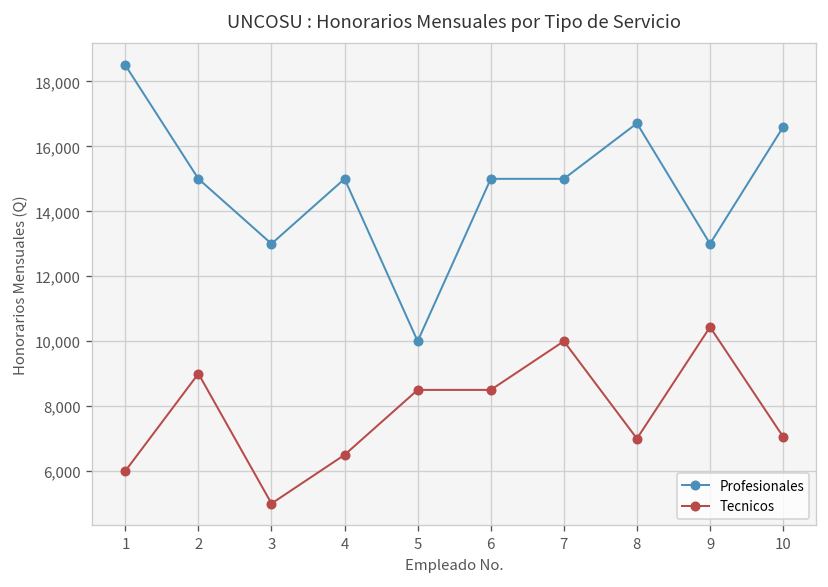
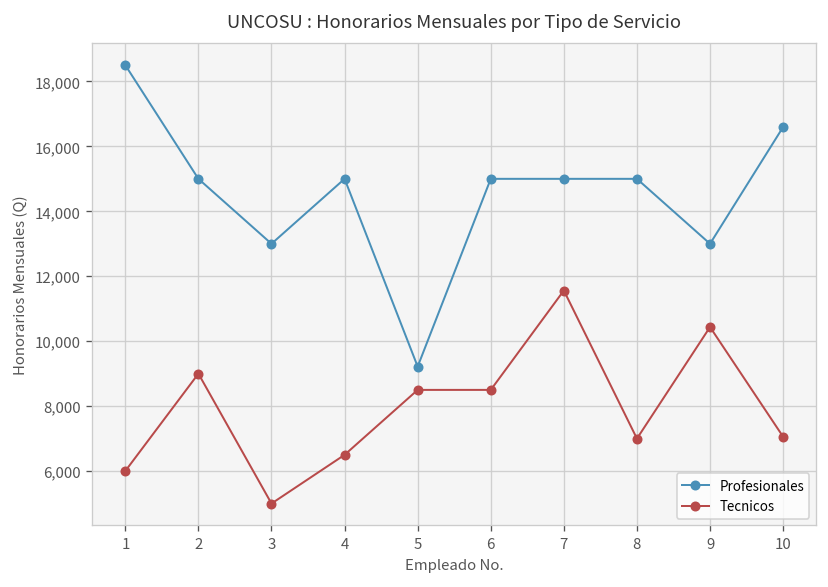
Profesionales, 5: 10,000 -> 9,200
Tecnicos, 7: 10,000 -> 11,600
Profesionales, 8: 16,700 -> 15,000
